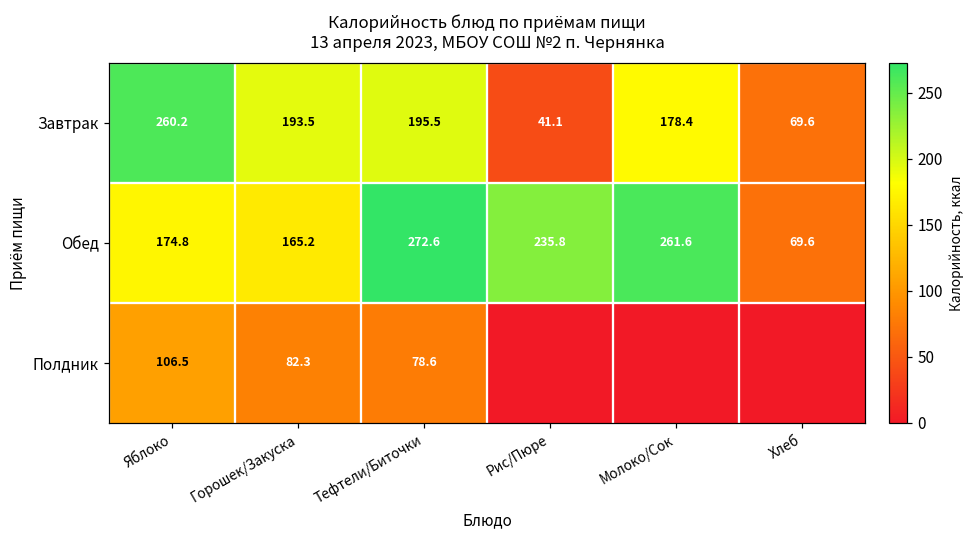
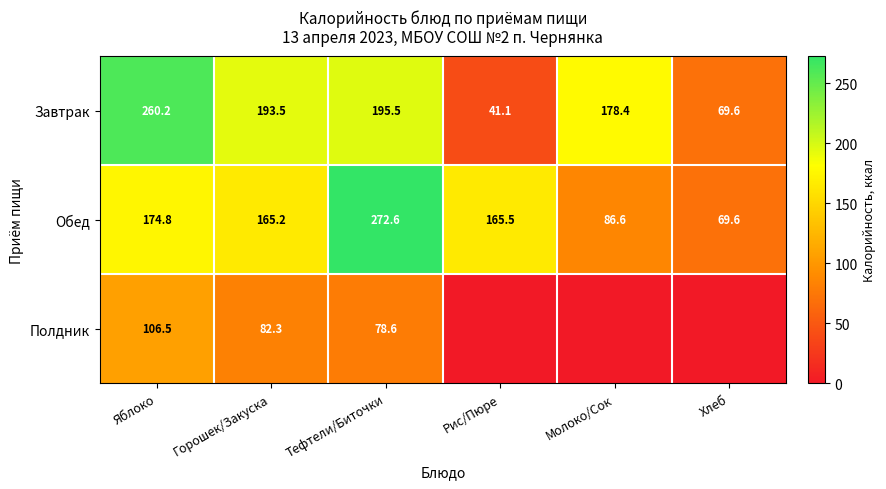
Обед, Рис/Пюре: 235.8 -> 165.5
Обед, Молоко/Сок: 261.6 -> 86.6
